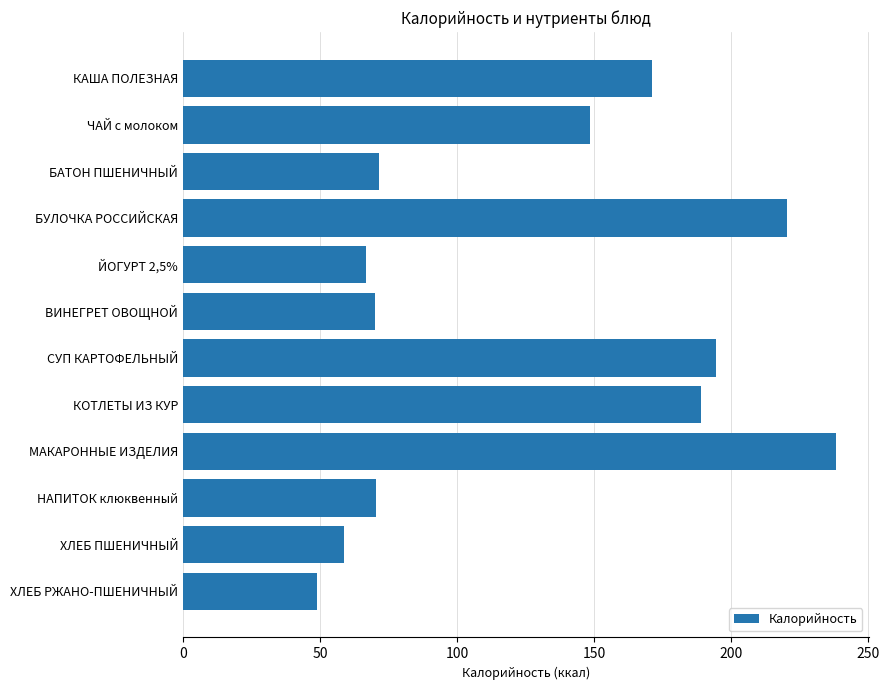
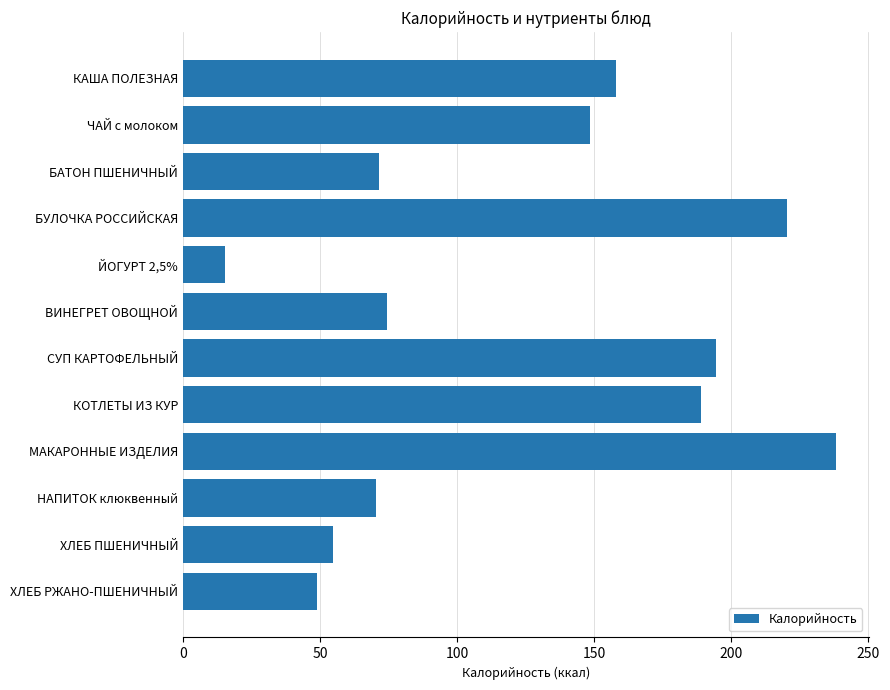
КАША ПОЛЕЗНАЯ: 171 -> 158
ЙОГУРТ 2,5%: 67 -> 15
ВИНЕГРЕТ ОВОЩНОЙ: 70 -> 74
ХЛЕБ ПШЕНИЧНЫЙ: 59 -> 55
